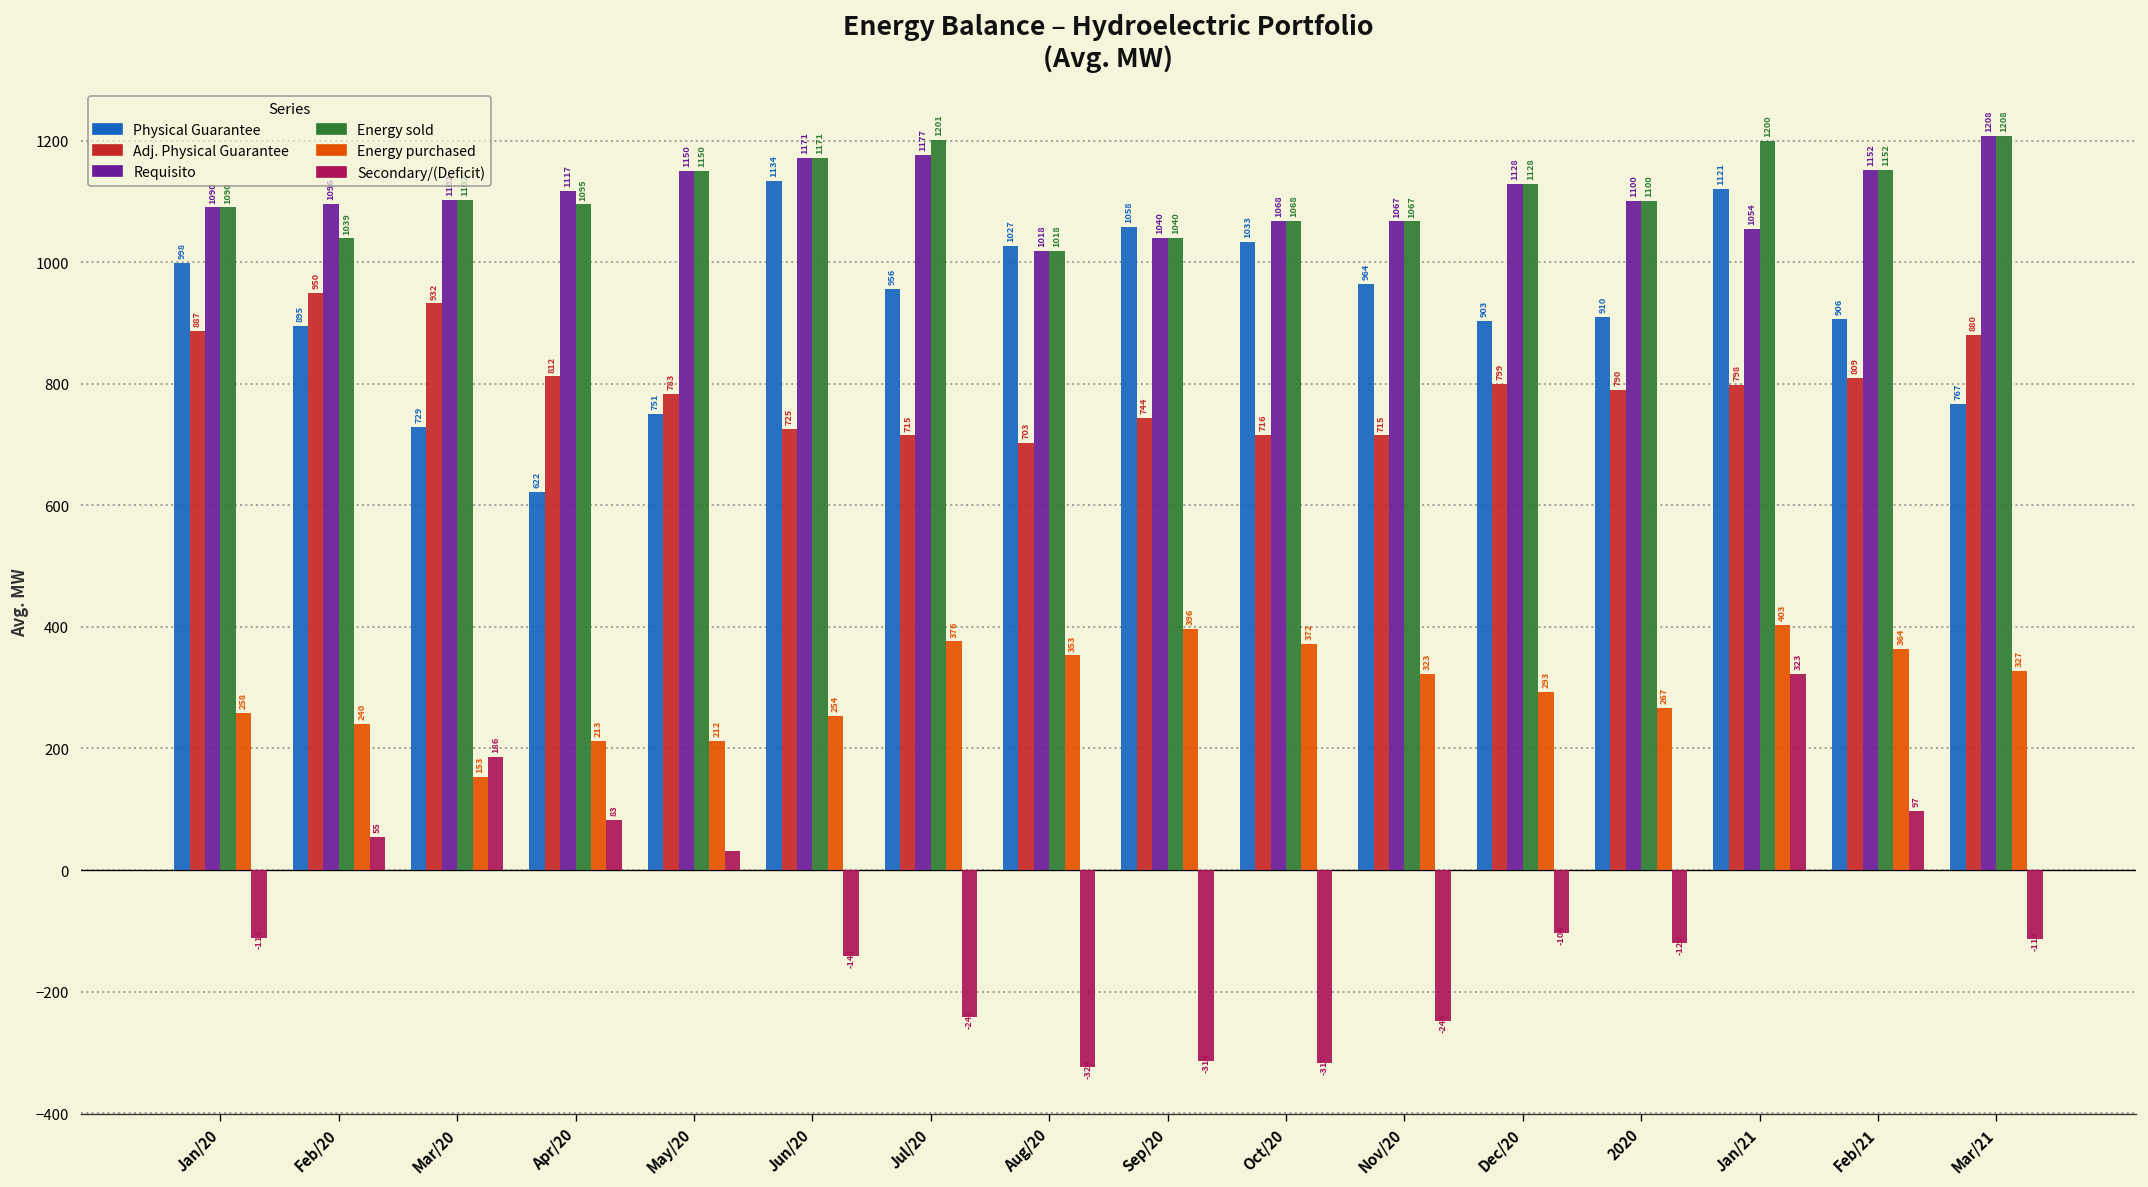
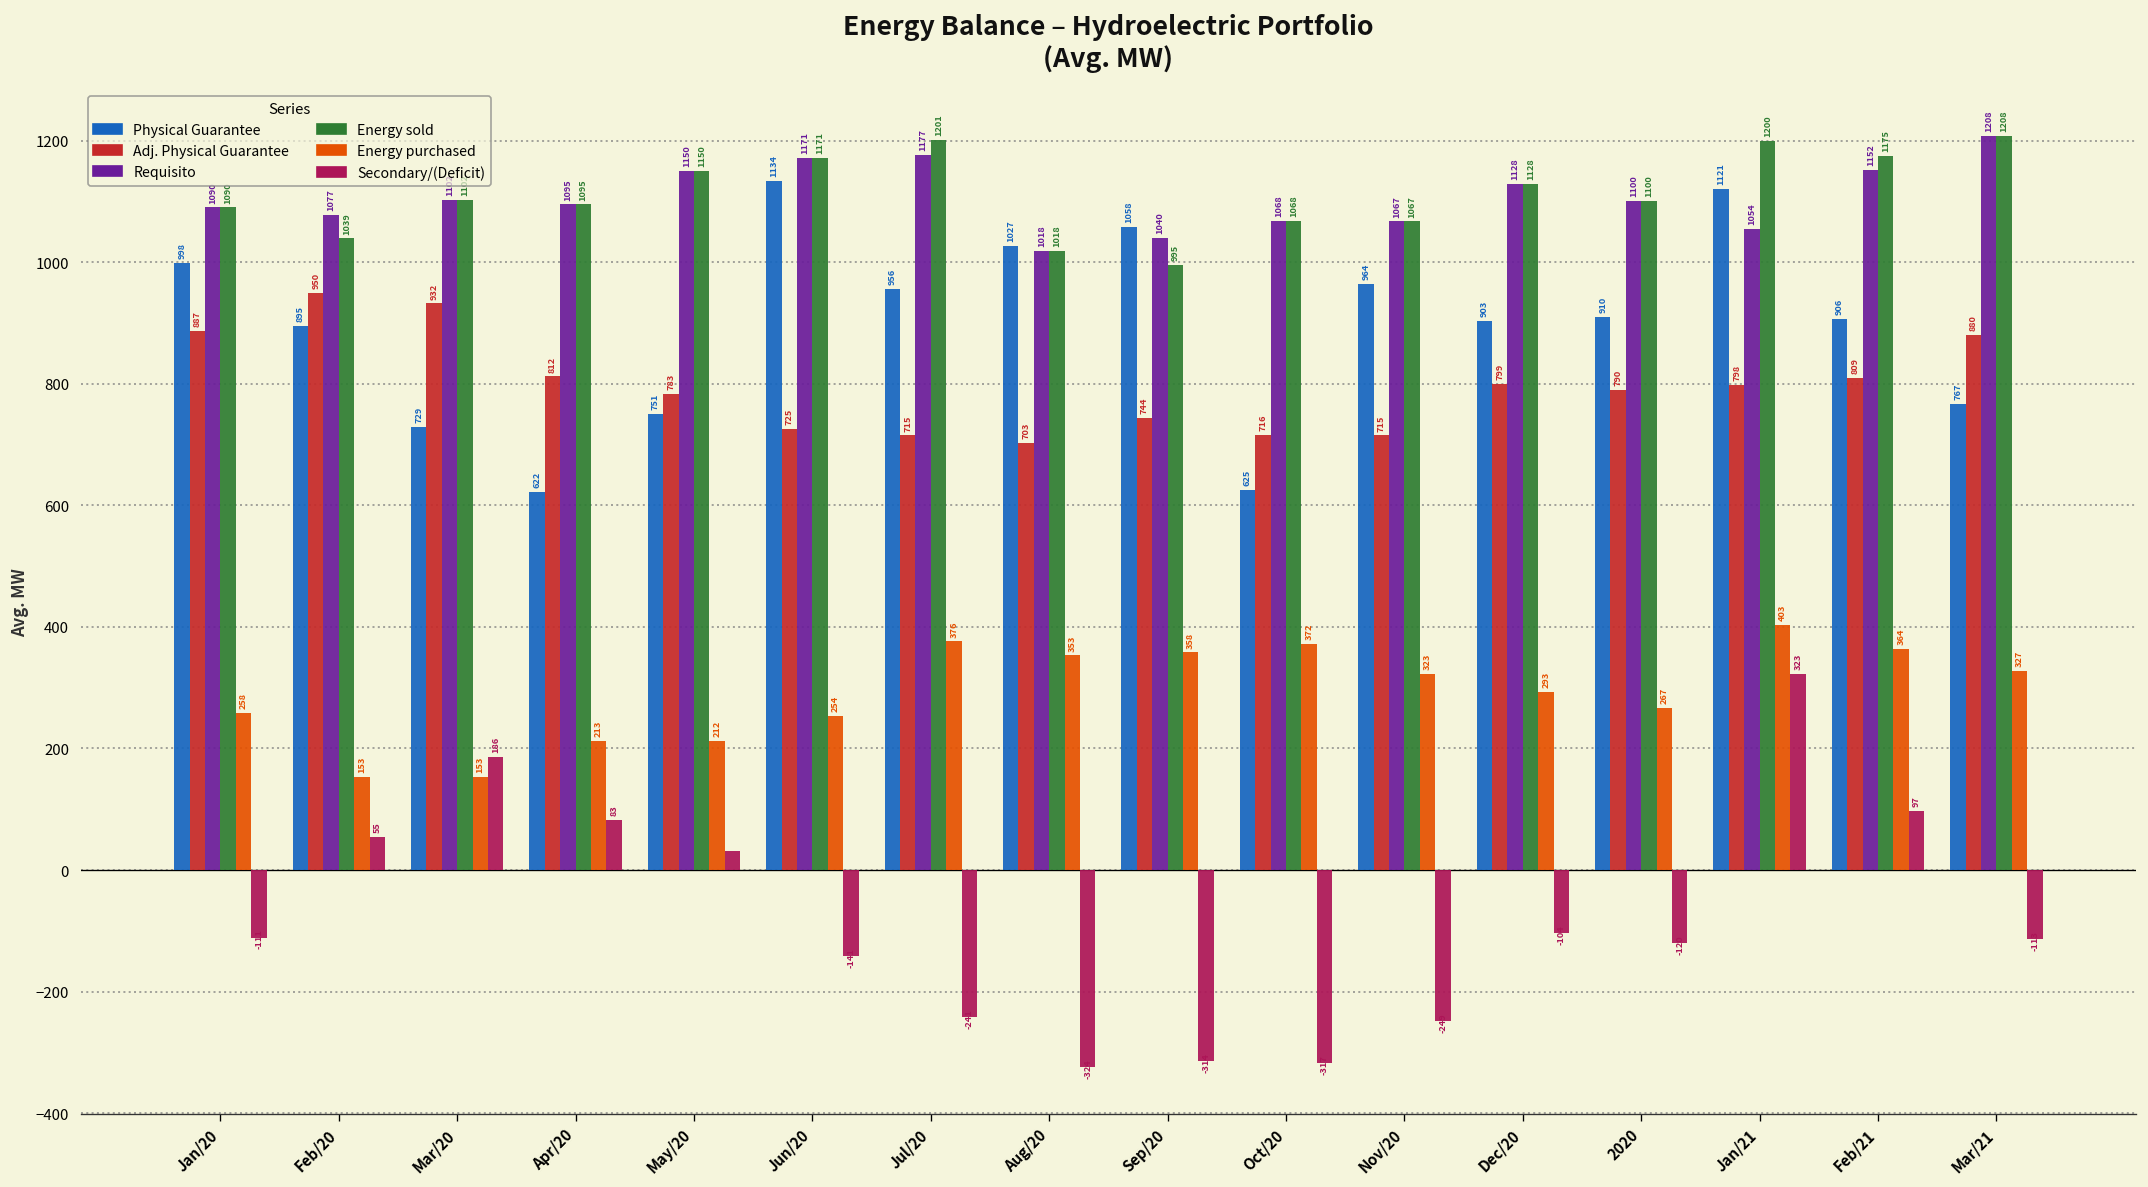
Requisito, Feb/20: 1100 -> 1080
Energy purchased, Feb/20: 240 -> 153
Requisito, Apr/20: 1117 -> 1095
Energy sold, Sep/20: 1040 -> 995
Energy purchased, Sep/20: 396 -> 358
Physical Guarantee, Oct/20: 1033 -> 625
Energy sold, Feb/21: 1152 -> 1175
